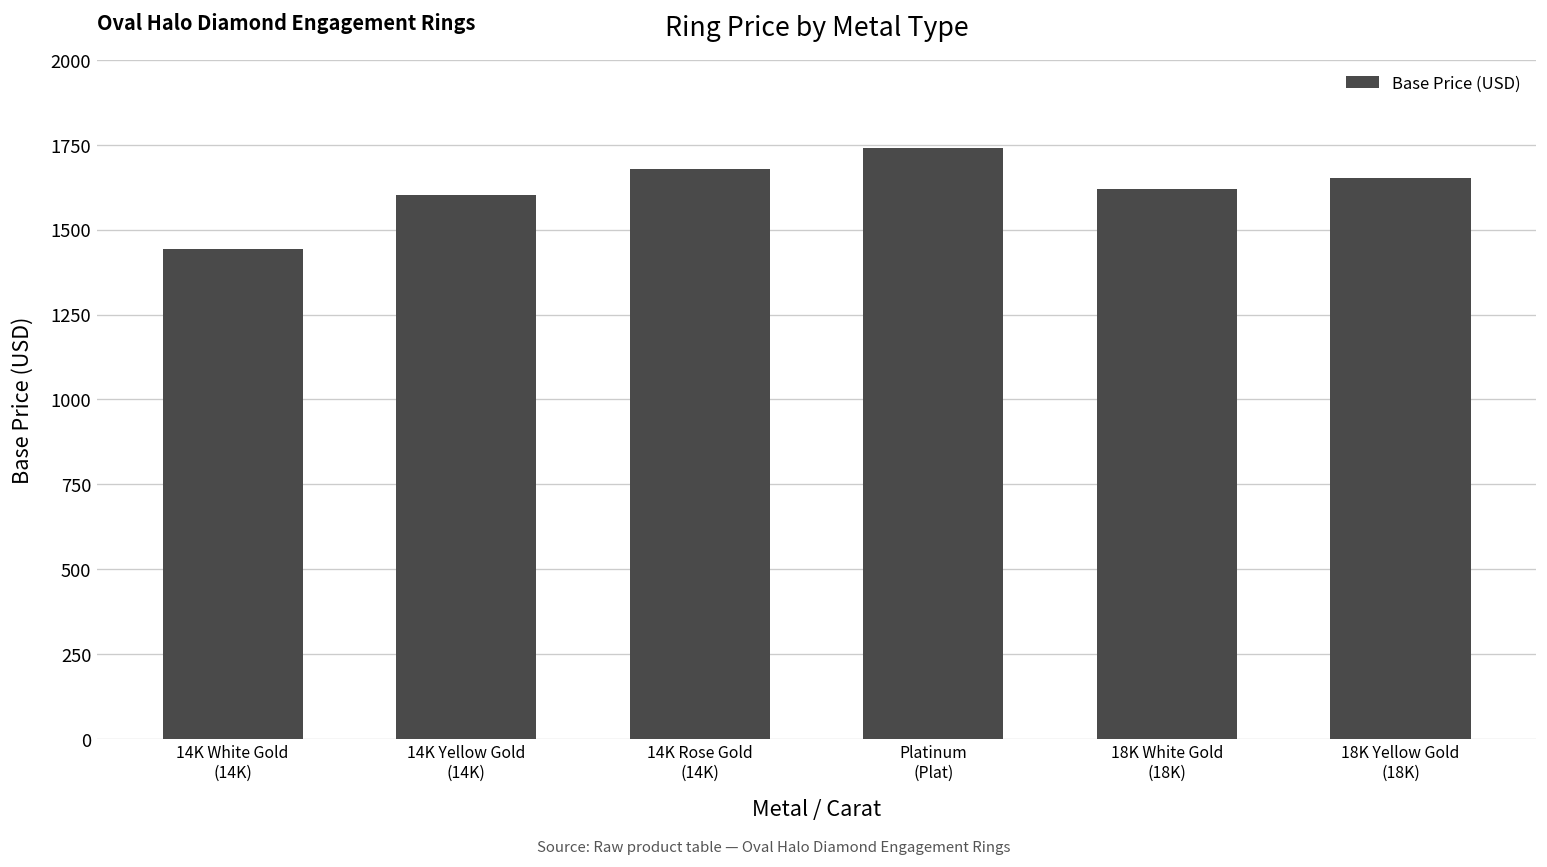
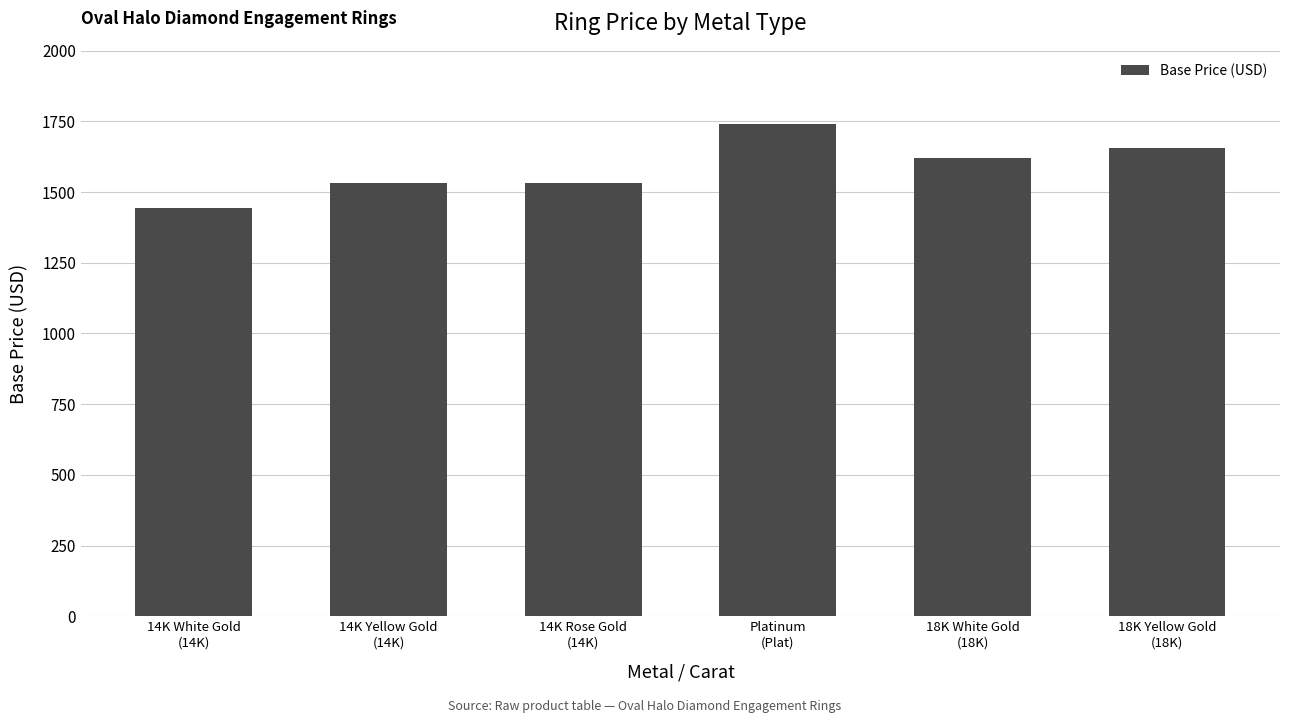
14K Yellow Gold (14K): 1600 -> 1530
14K Rose Gold (14K): 1680 -> 1530
